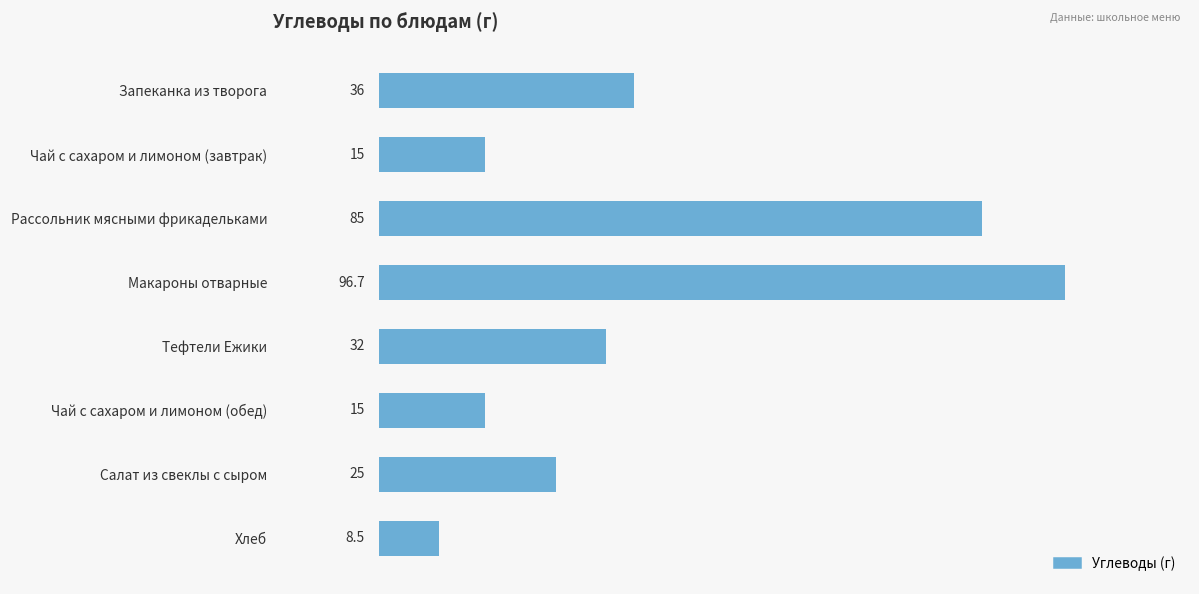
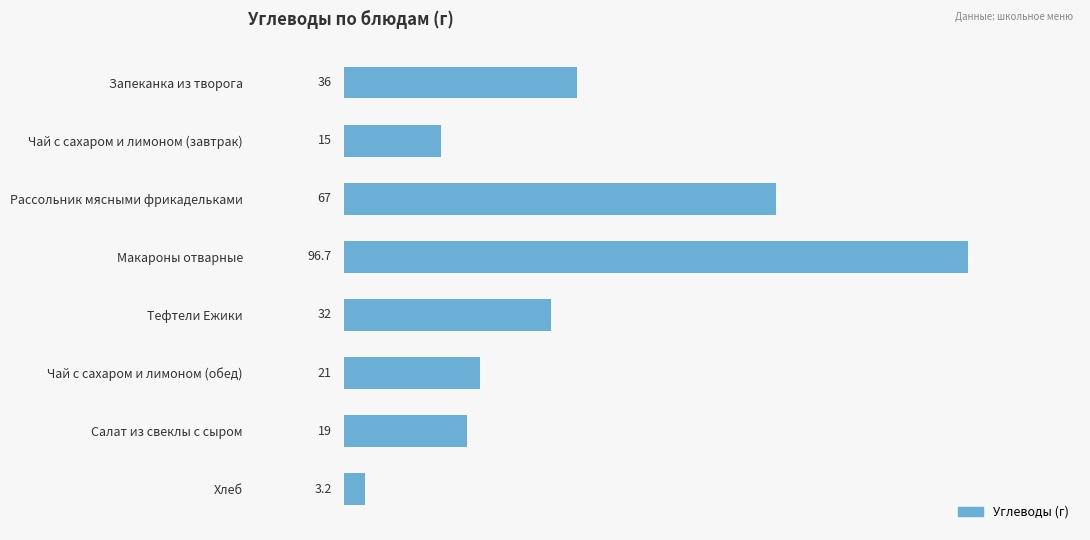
Рассольник мясными фрикадельками: 85 -> 67
Чай с сахаром и лимоном (обед): 15 -> 21
Салат из свеклы с сыром: 25 -> 19
Хлеб: 8.5 -> 3.2
